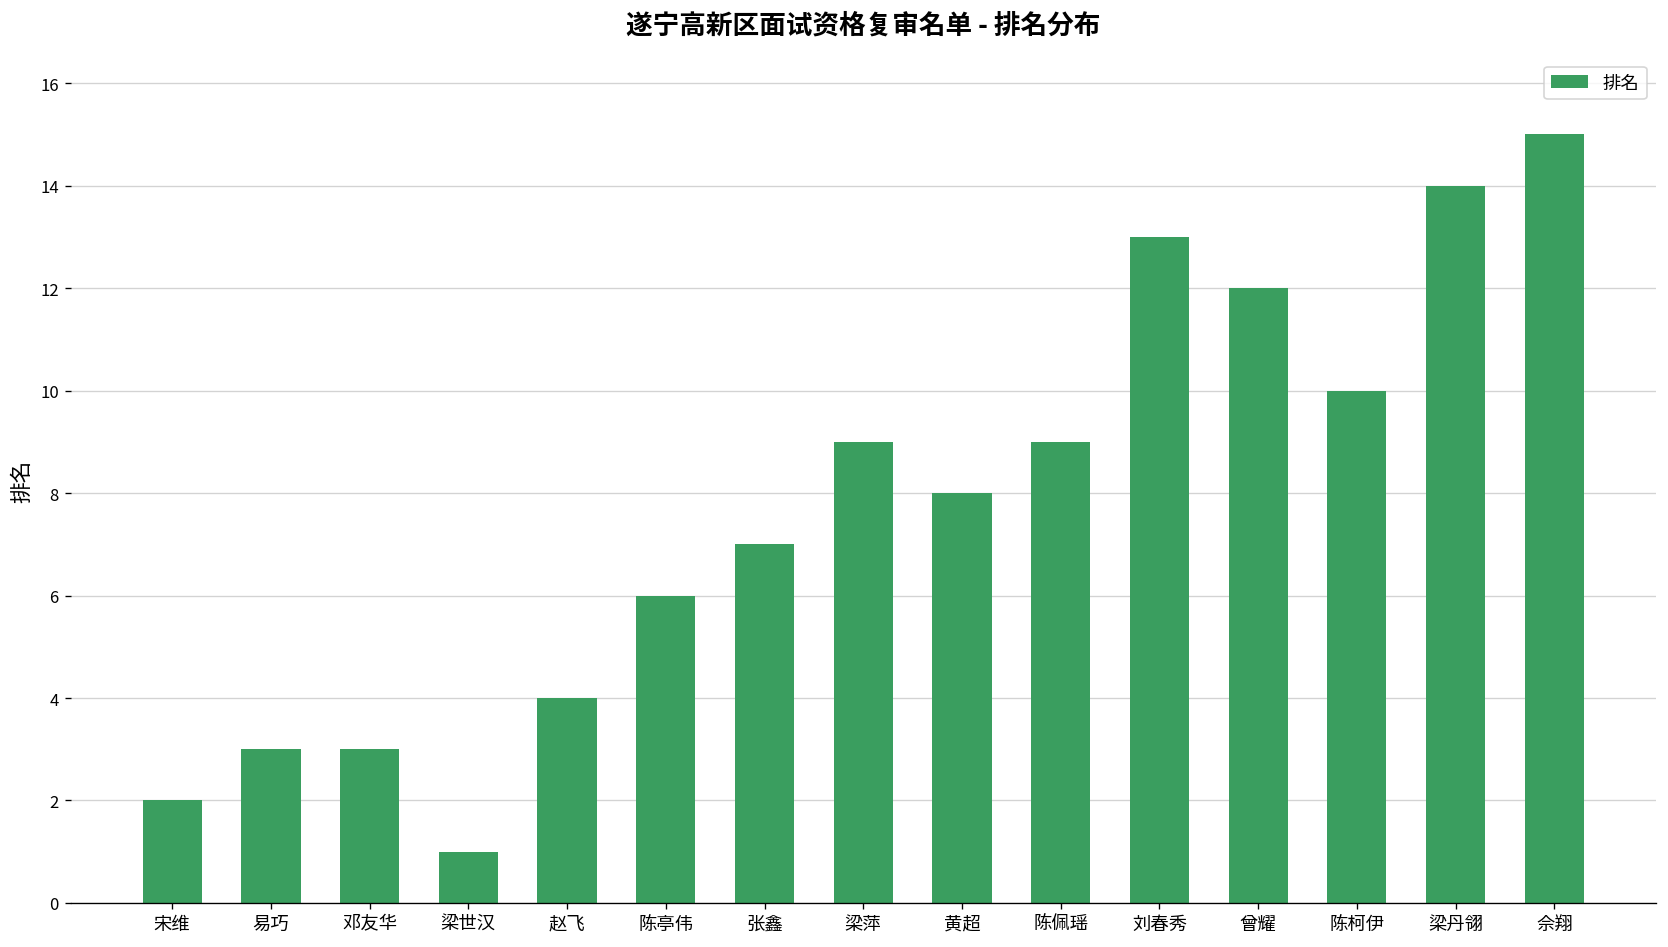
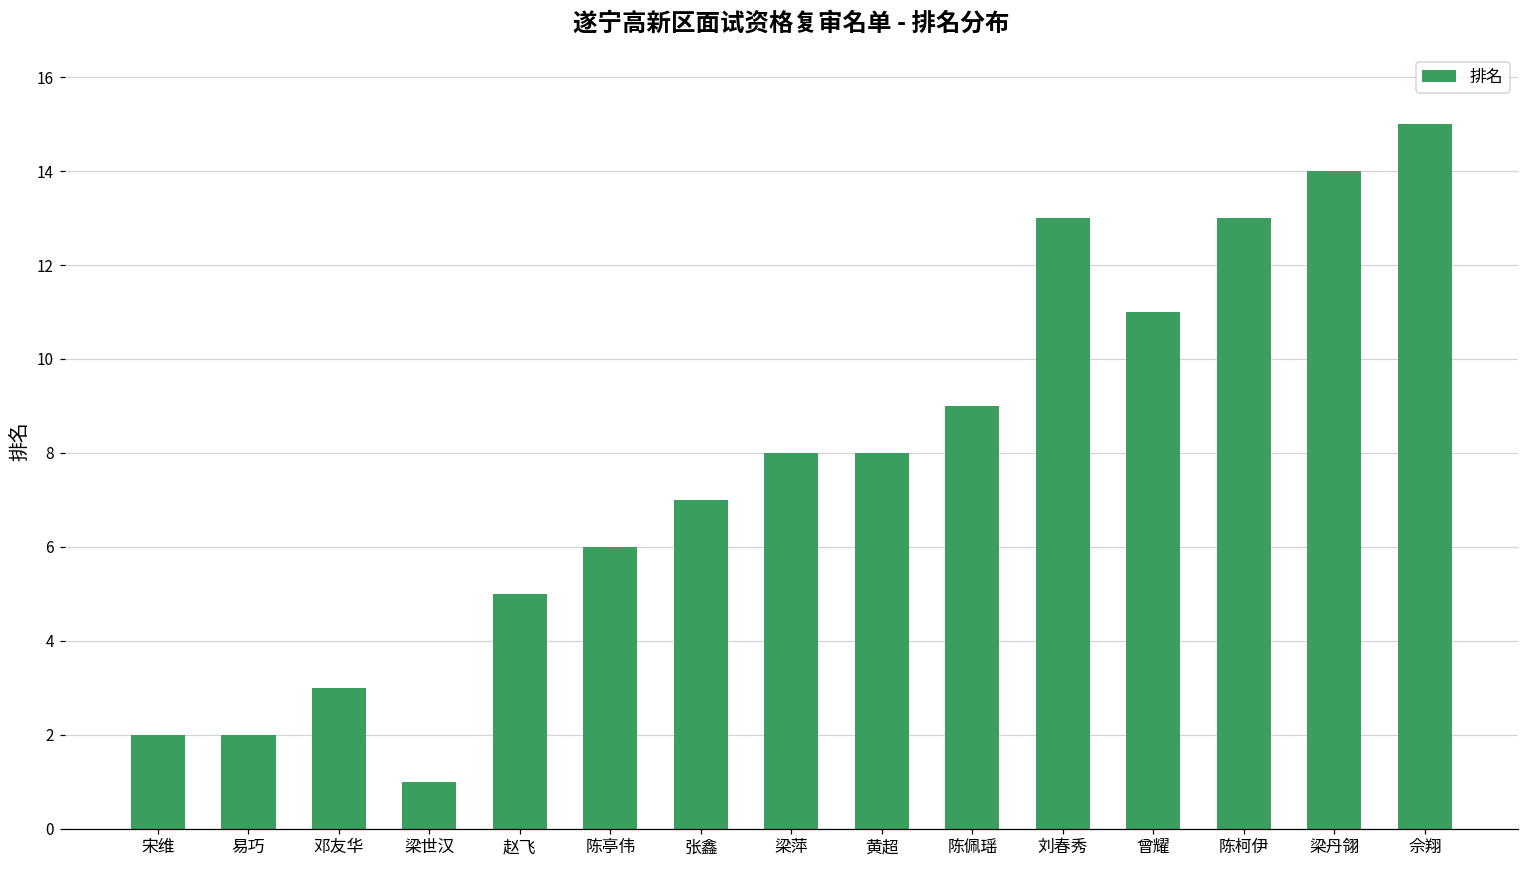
易巧: 3 -> 2
赵飞: 4 -> 5
梁萍: 9 -> 8
曾耀: 12 -> 11
陈柯伊: 10 -> 13
